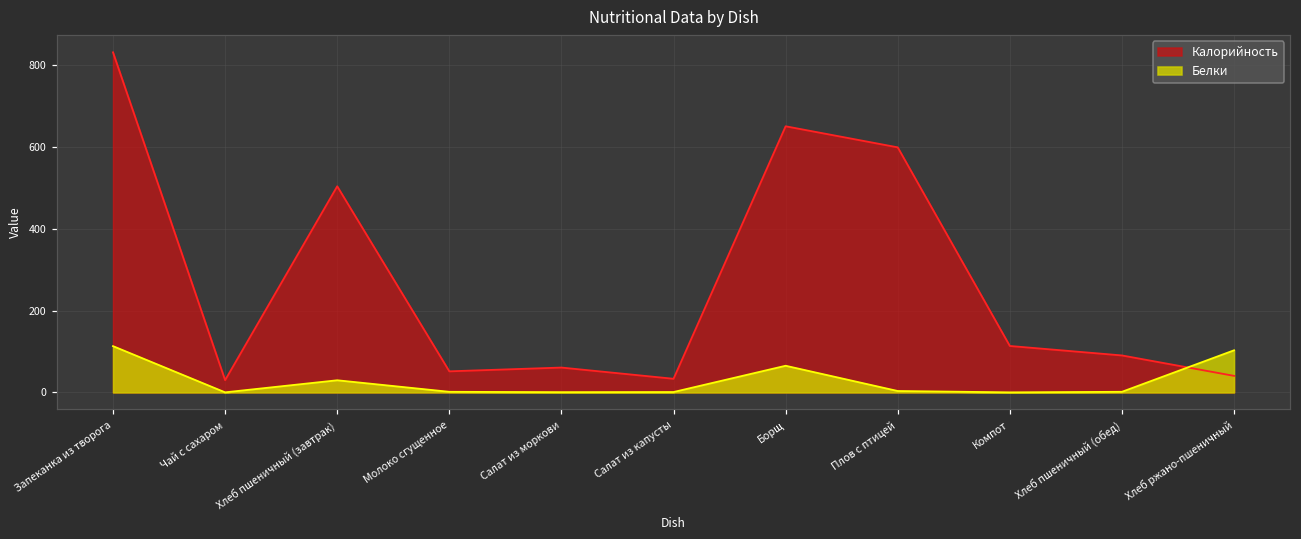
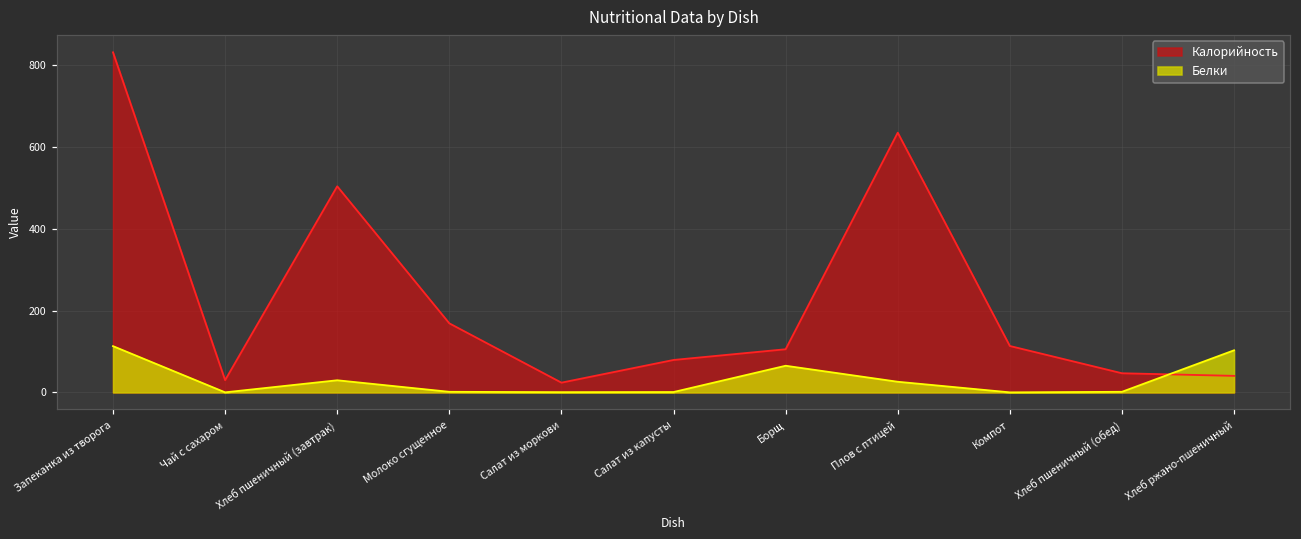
Калорийность, Молоко сгущенное: 50 -> 170
Калорийность, Салат из моркови: 60 -> 20
Калорийность, Салат из капусты: 30 -> 80
Калорийность, Борщ: 650 -> 110
Калорийность, Плов с птицей: 600 -> 640
Белки, Плов с птицей: 0 -> 30
Калорийность, Хлеб пшеничный (обед): 90 -> 50
